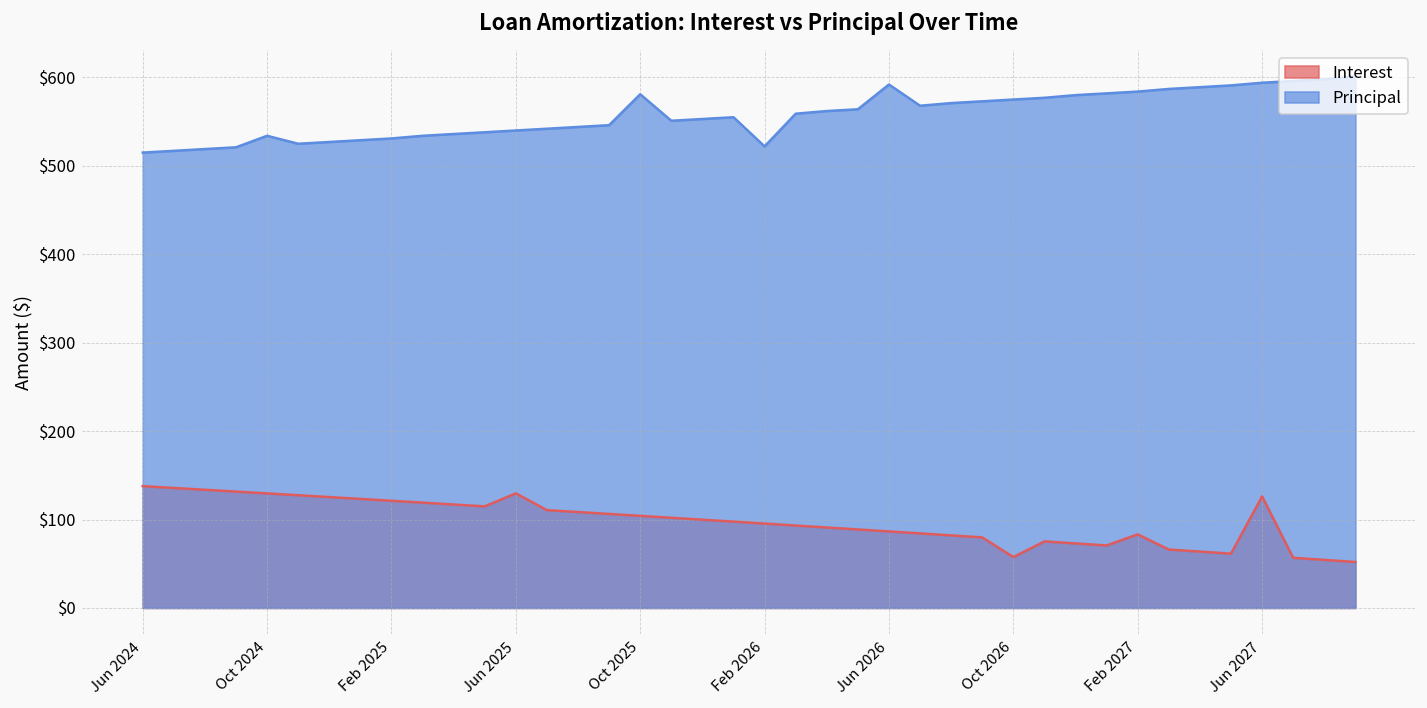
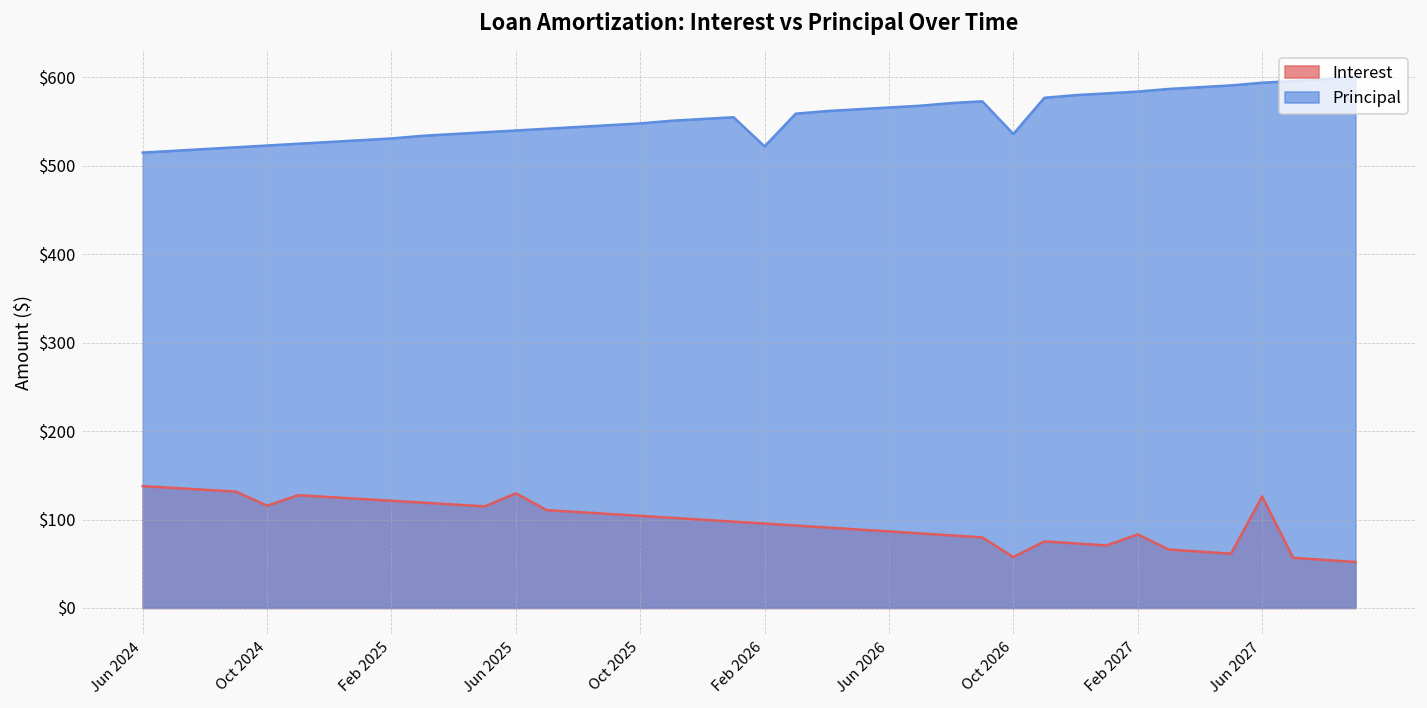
Interest, Oct 2024: $130 -> $120
Principal, Oct 2024: $530 -> $520
Principal, Oct 2025: $580 -> $550
Principal, Jun 2026: $590 -> $570
Principal, Oct 2026: $580 -> $540
